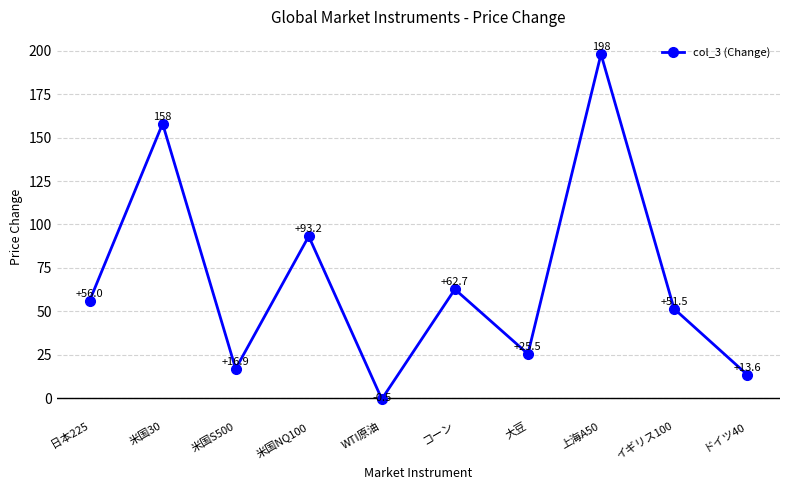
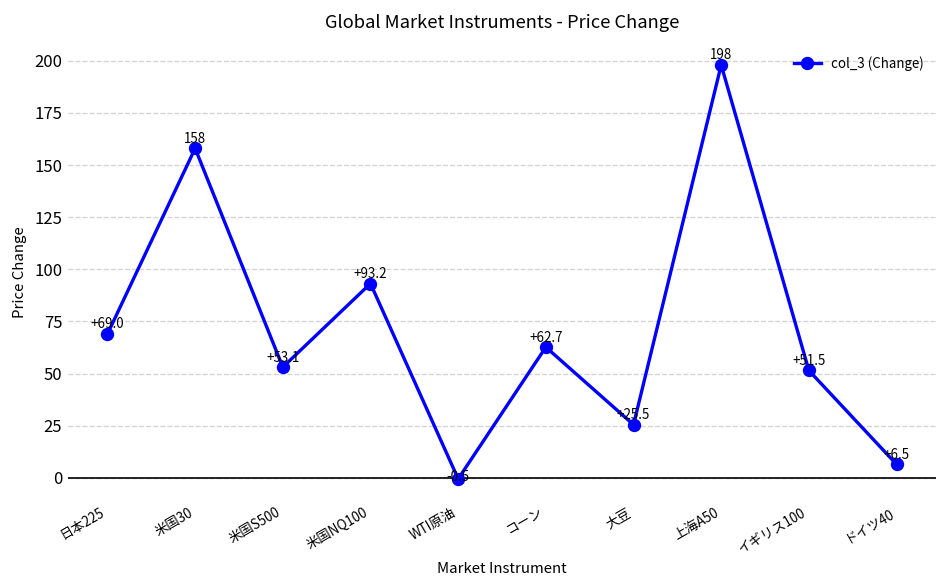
日本225: +56.0 -> +69.0
米国S500: +16.9 -> +53.1
ドイツ40: +13.6 -> +6.5
